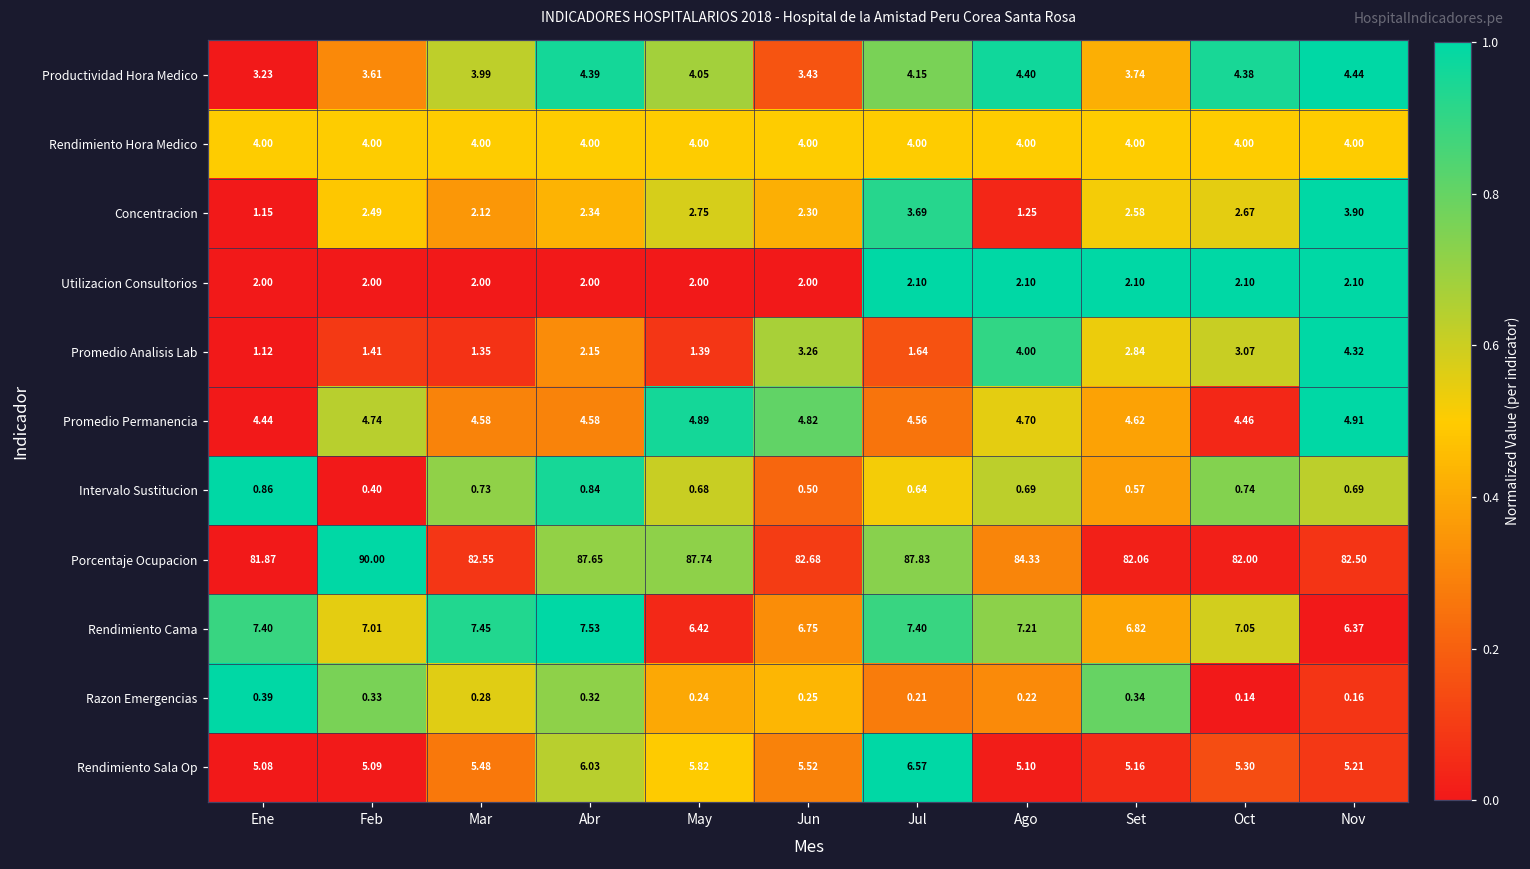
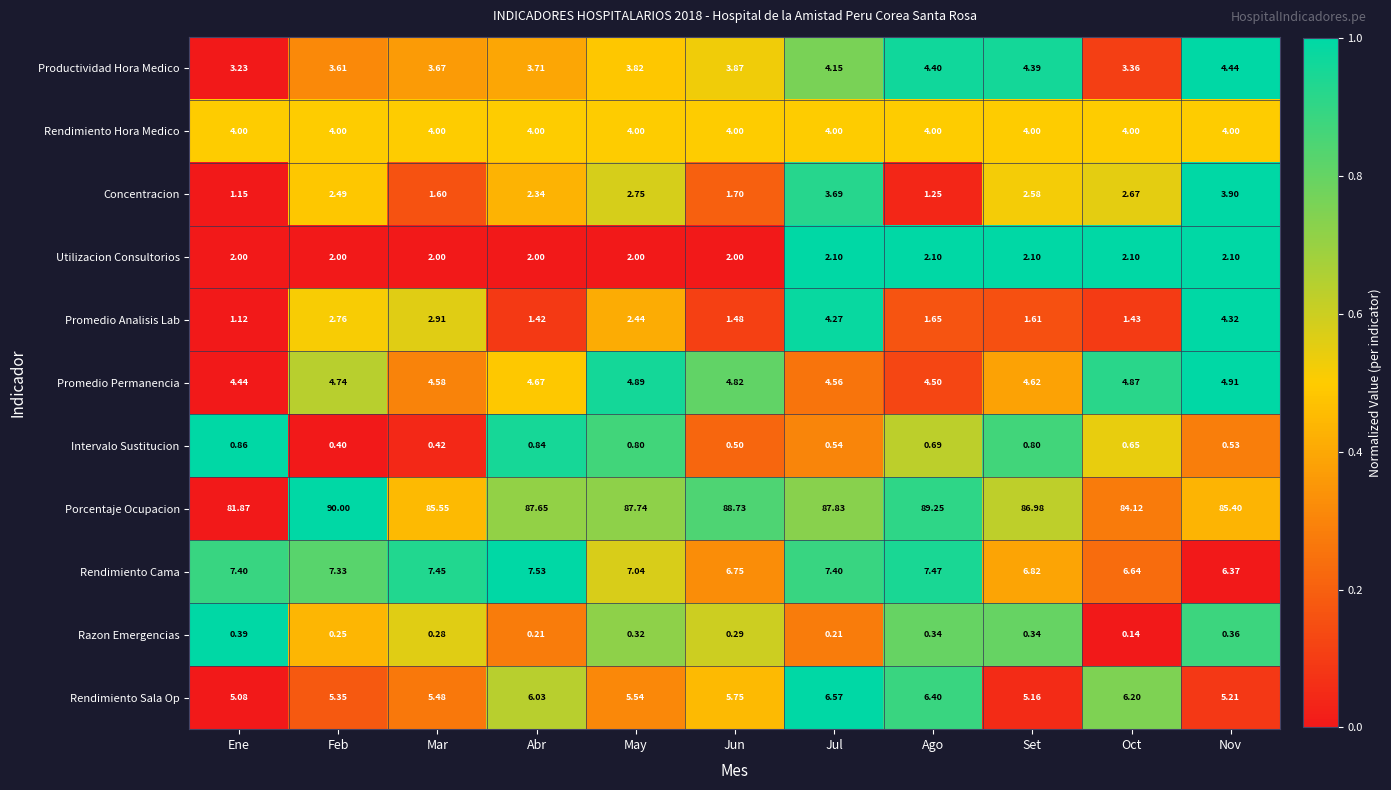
Productividad Hora Medico, Mar: 3.99 -> 3.67
Productividad Hora Medico, Abr: 4.39 -> 3.71
Productividad Hora Medico, May: 4.05 -> 3.82
Productividad Hora Medico, Jun: 3.43 -> 3.87
Productividad Hora Medico, Set: 3.74 -> 4.39
Productividad Hora Medico, Oct: 4.38 -> 3.36
Concentracion, Mar: 2.12 -> 1.60
Concentracion, Jun: 2.30 -> 1.70
Promedio Analisis Lab, Feb: 1.41 -> 2.76
Promedio Analisis Lab, Mar: 1.35 -> 2.91
Promedio Analisis Lab, Abr: 2.15 -> 1.42
Promedio Analisis Lab, May: 1.39 -> 2.44
Promedio Analisis Lab, Jun: 3.26 -> 1.48
Promedio Analisis Lab, Jul: 1.64 -> 4.27
Promedio Analisis Lab, Ago: 4.00 -> 1.65
Promedio Analisis Lab, Set: 2.84 -> 1.61
Promedio Analisis Lab, Oct: 3.07 -> 1.43
Promedio Permanencia, Abr: 4.58 -> 4.67
Promedio Permanencia, Ago: 4.70 -> 4.50
Promedio Permanencia, Oct: 4.46 -> 4.87
Intervalo Sustitucion, Mar: 0.73 -> 0.42
Intervalo Sustitucion, May: 0.68 -> 0.80
Intervalo Sustitucion, Jul: 0.64 -> 0.54
Intervalo Sustitucion, Set: 0.57 -> 0.80
Intervalo Sustitucion, Oct: 0.74 -> 0.65
Intervalo Sustitucion, Nov: 0.69 -> 0.53
Porcentaje Ocupacion, Mar: 82.55 -> 85.55
Porcentaje Ocupacion, Jun: 82.68 -> 88.73
Porcentaje Ocupacion, Ago: 84.33 -> 89.25
Porcentaje Ocupacion, Set: 82.06 -> 86.98
Porcentaje Ocupacion, Oct: 82.00 -> 84.12
Porcentaje Ocupacion, Nov: 82.50 -> 85.40
Rendimiento Cama, Feb: 7.01 -> 7.33
Rendimiento Cama, May: 6.42 -> 7.04
Rendimiento Cama, Ago: 7.21 -> 7.47
Rendimiento Cama, Oct: 7.05 -> 6.64
Razon Emergencias, Feb: 0.33 -> 0.25
Razon Emergencias, Abr: 0.32 -> 0.21
Razon Emergencias, May: 0.24 -> 0.32
Razon Emergencias, Jun: 0.25 -> 0.29
Razon Emergencias, Ago: 0.22 -> 0.34
Razon Emergencias, Nov: 0.16 -> 0.36
Rendimiento Sala Op, Feb: 5.09 -> 5.35
Rendimiento Sala Op, May: 5.82 -> 5.54
Rendimiento Sala Op, Jun: 5.52 -> 5.75
Rendimiento Sala Op, Ago: 5.10 -> 6.40
Rendimiento Sala Op, Oct: 5.30 -> 6.20
